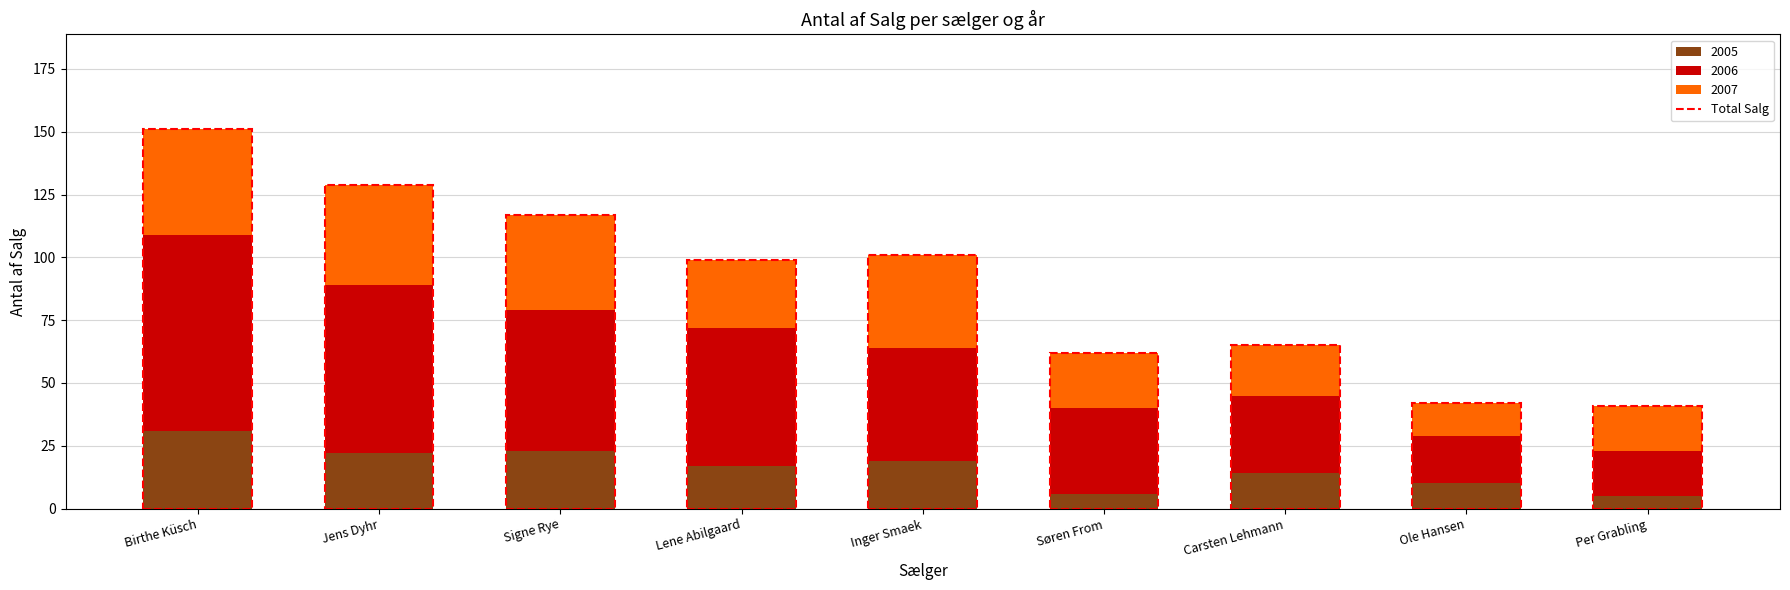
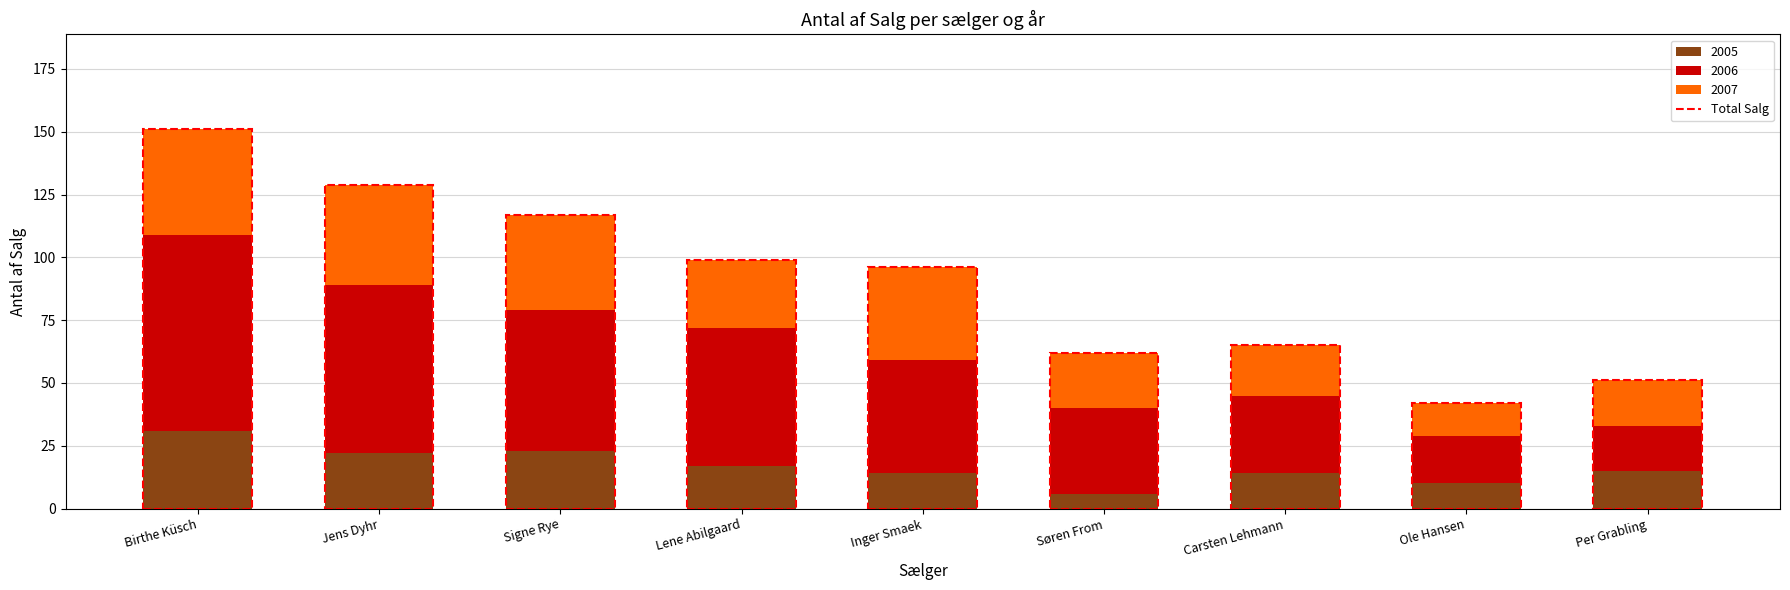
2005, Inger Smaek: 19 -> 14
2005, Per Grabling: 5 -> 15
